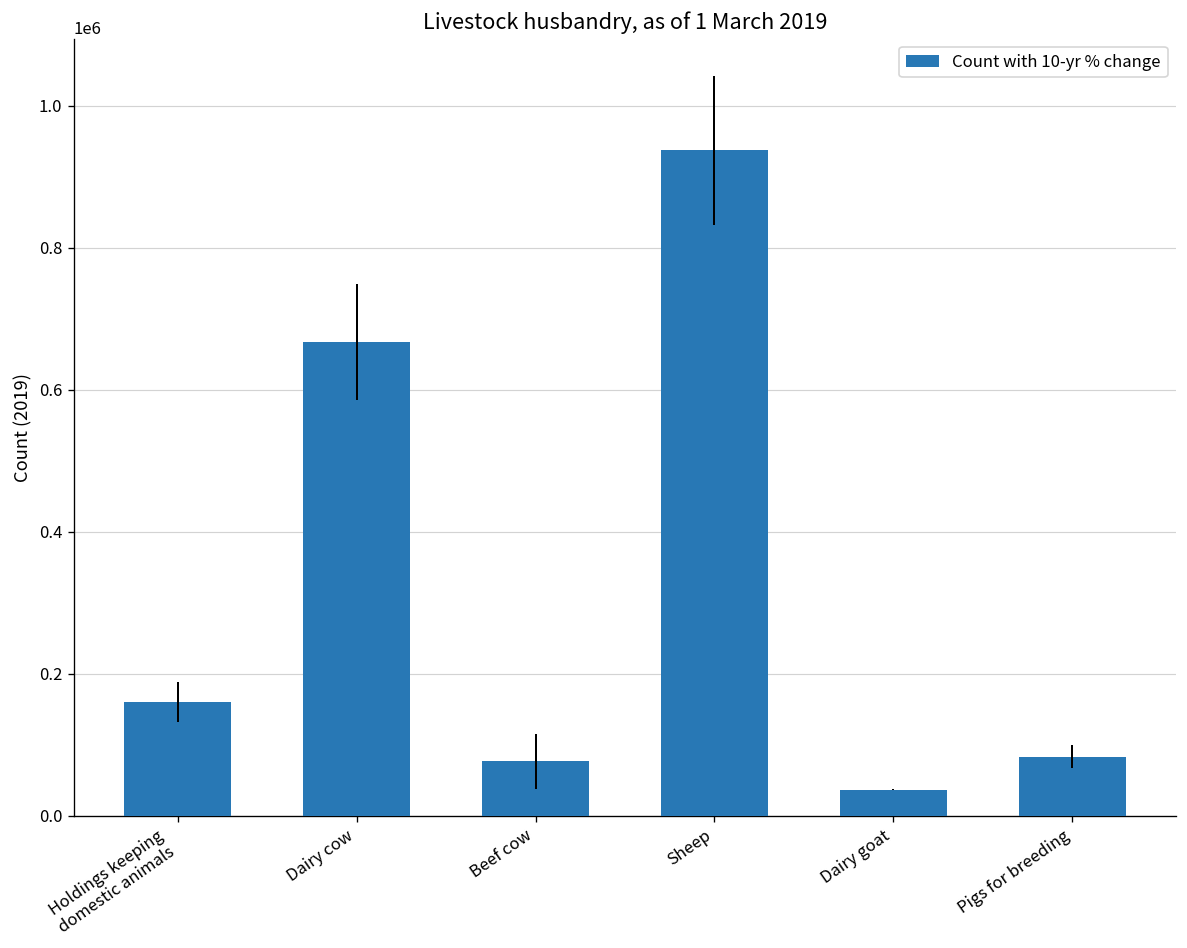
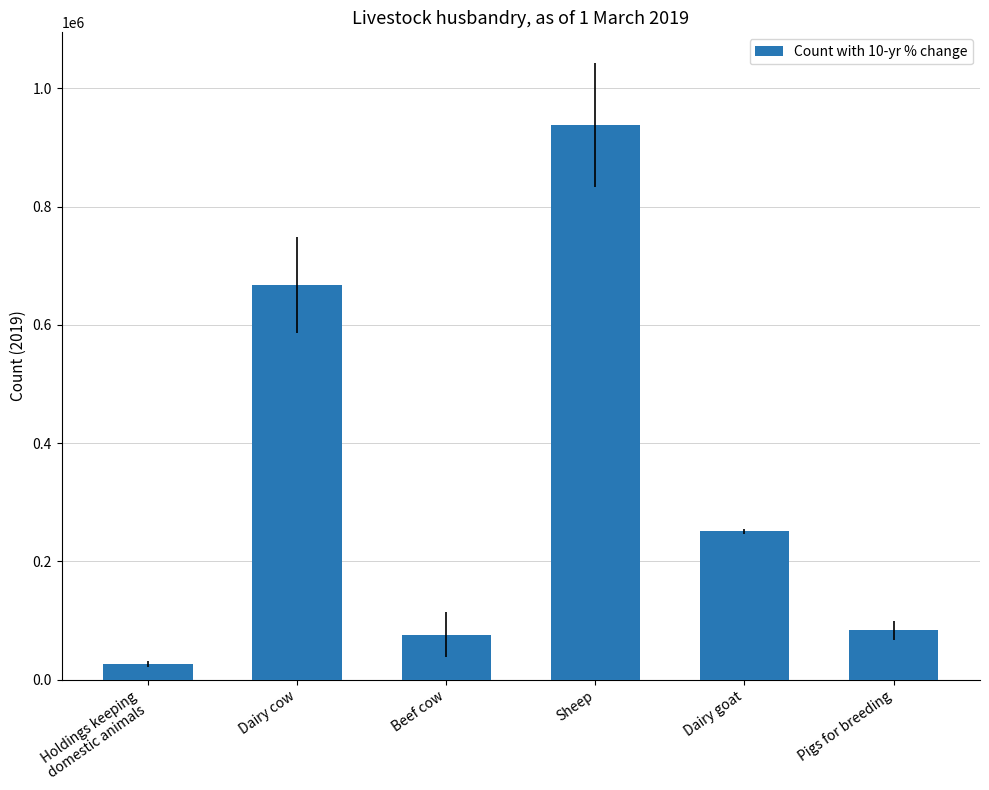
Holdings keeping domestic animals: 160000 -> 30000
Dairy goat: 40000 -> 250000
